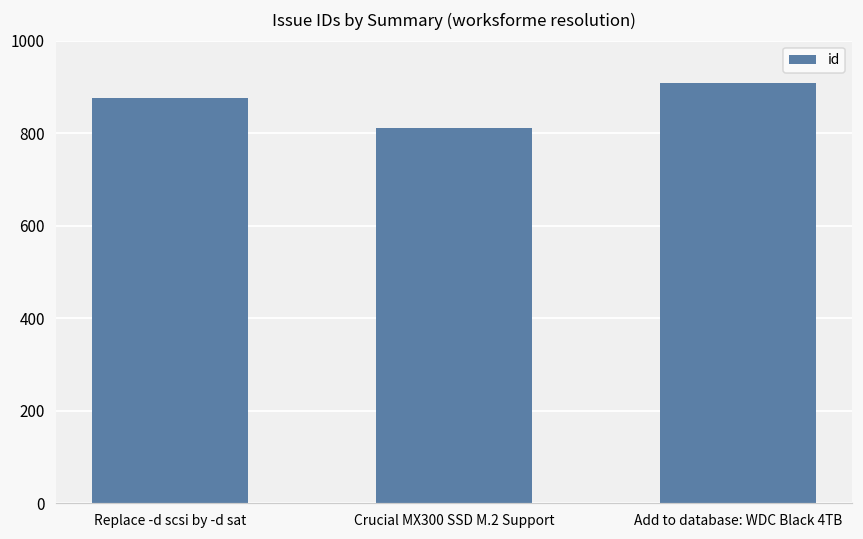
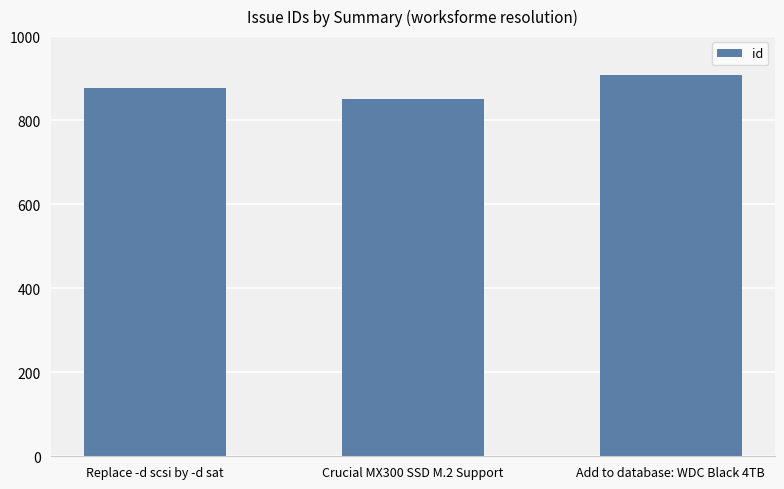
Crucial MX300 SSD M.2 Support: 810 -> 850
